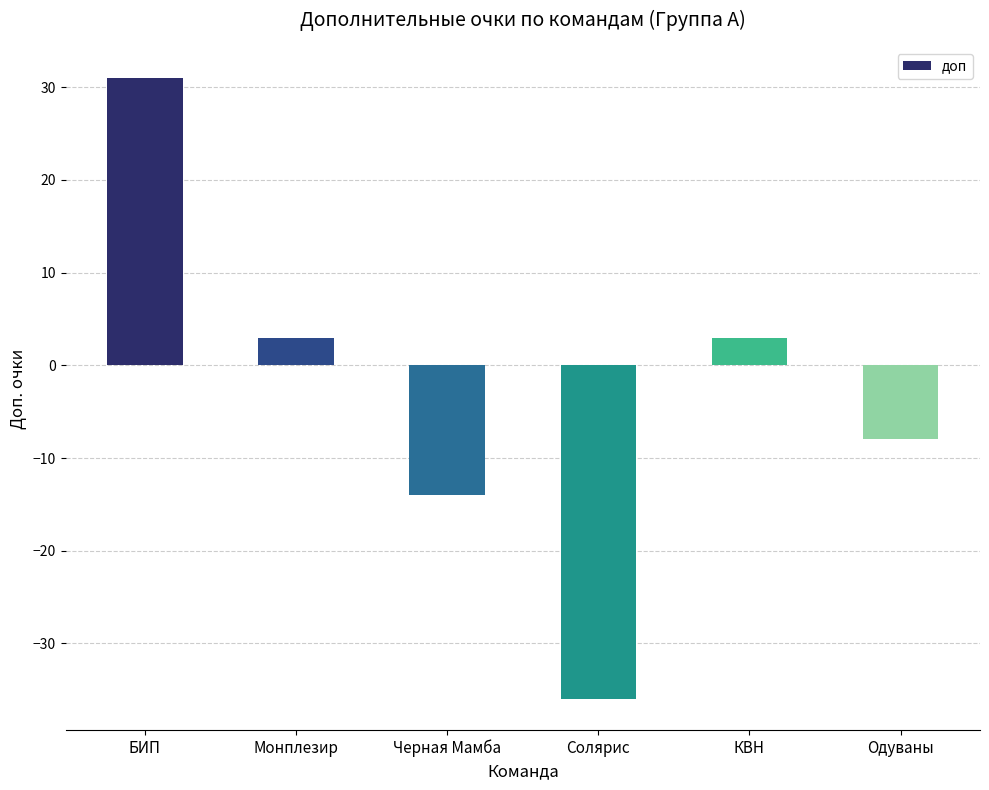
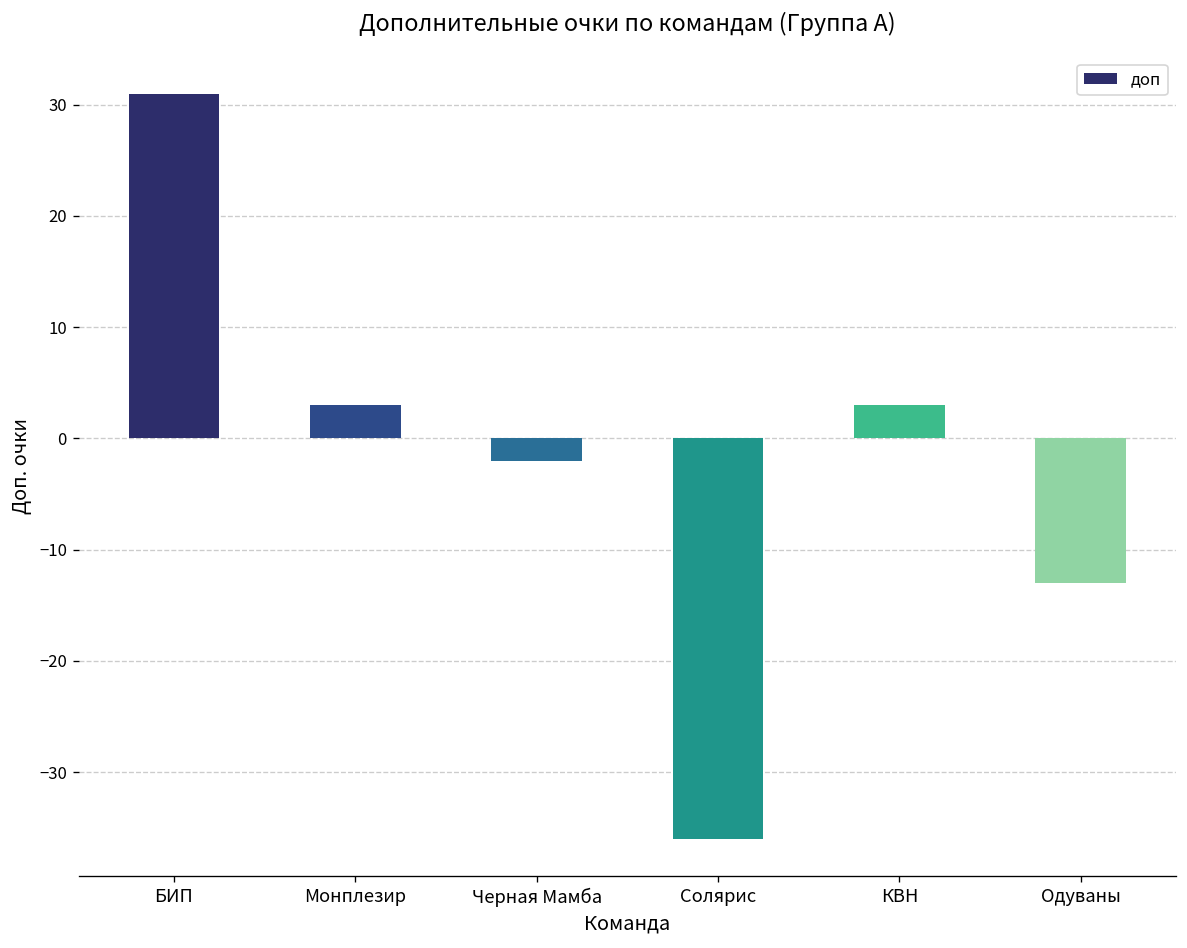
Черная Мамба: -14 -> -2
Одуваны: -8 -> -13
